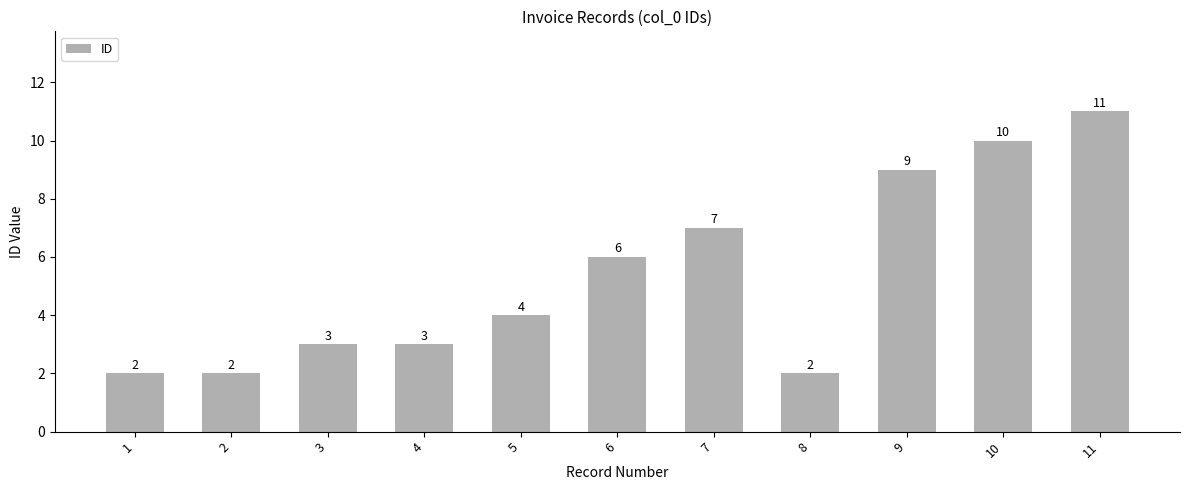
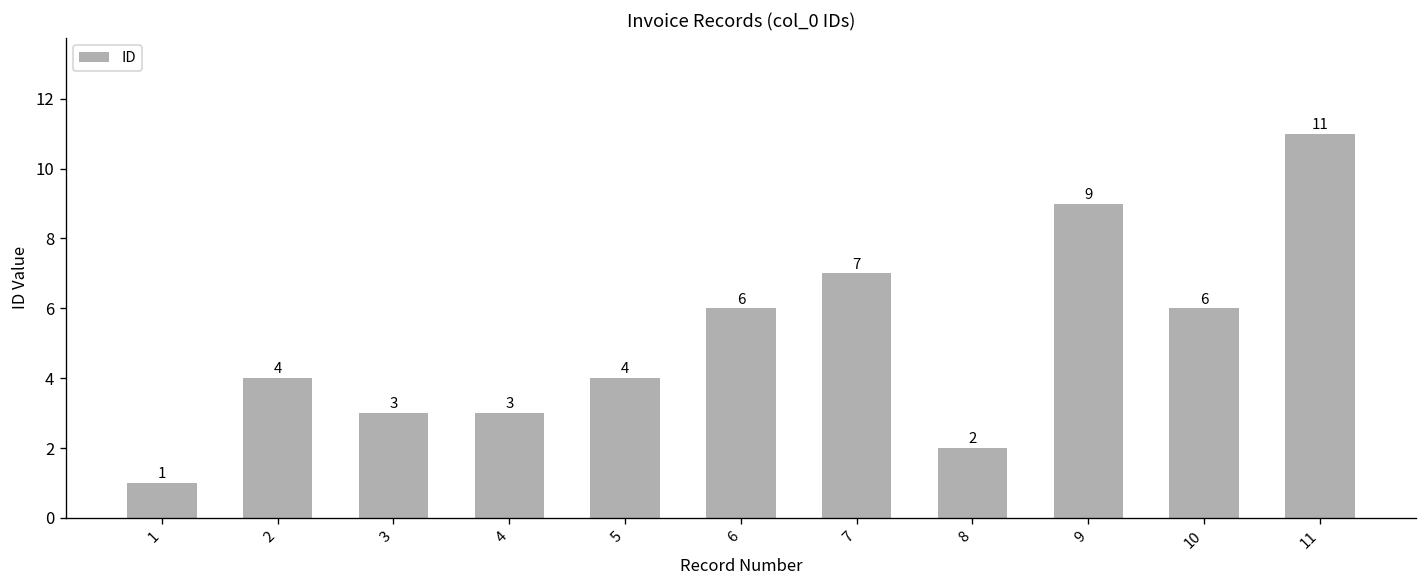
1: 2 -> 1
2: 2 -> 4
10: 10 -> 6
